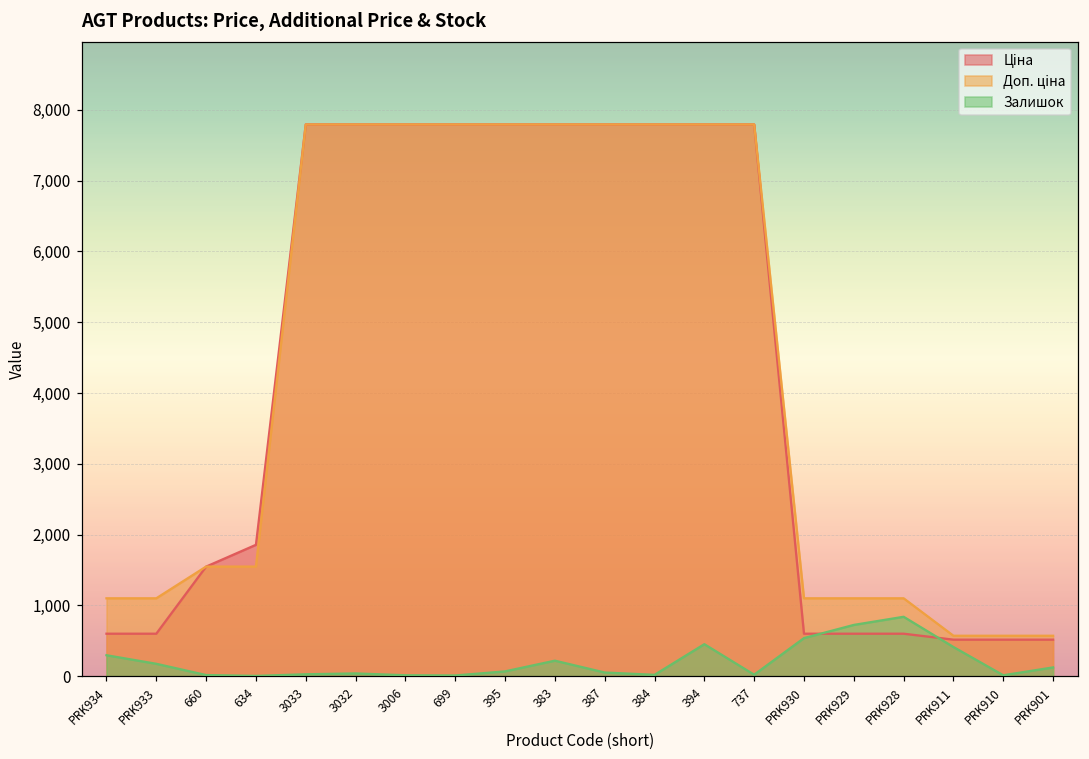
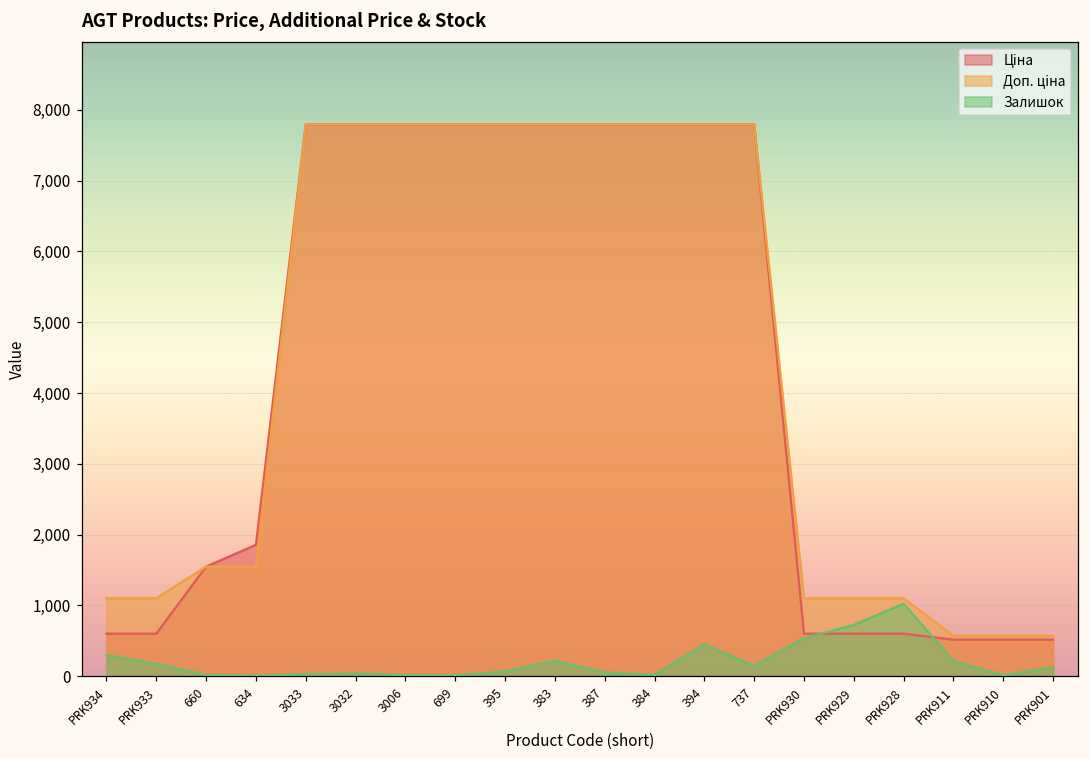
Залишок, 737: 0 -> 100
Залишок, PRK928: 800 -> 1,000
Залишок, PRK911: 400 -> 200
